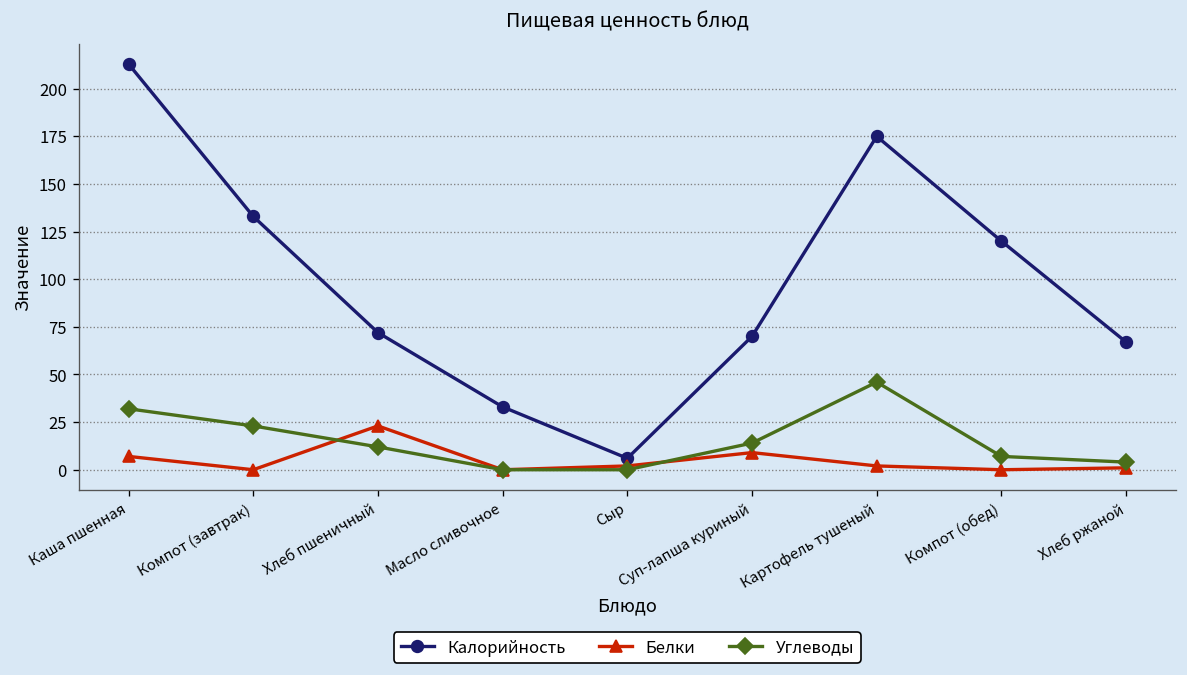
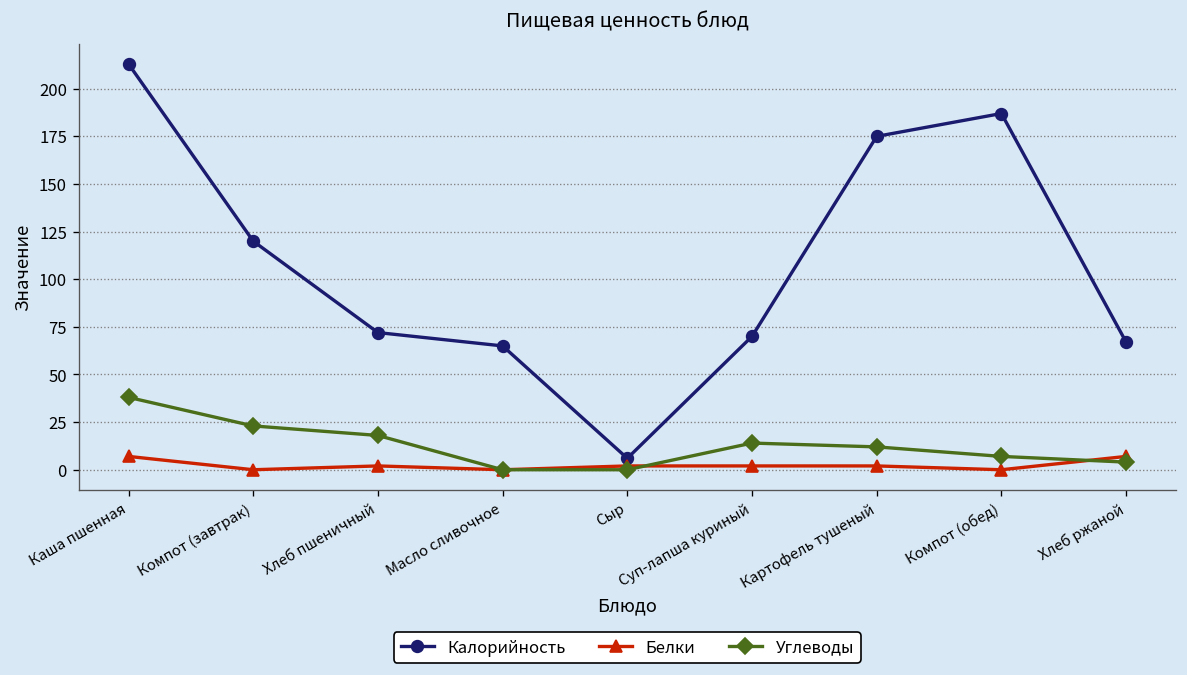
Углеводы, Каша пшенная: 32 -> 38
Калорийность, Компот (завтрак): 133 -> 120
Белки, Хлеб пшеничный: 23 -> 2
Углеводы, Хлеб пшеничный: 12 -> 18
Калорийность, Масло сливочное: 33 -> 65
Белки, Суп-лапша куриный: 9 -> 2
Углеводы, Картофель тушеный: 46 -> 12
Калорийность, Компот (обед): 120 -> 187
Белки, Хлеб ржаной: 1 -> 7
